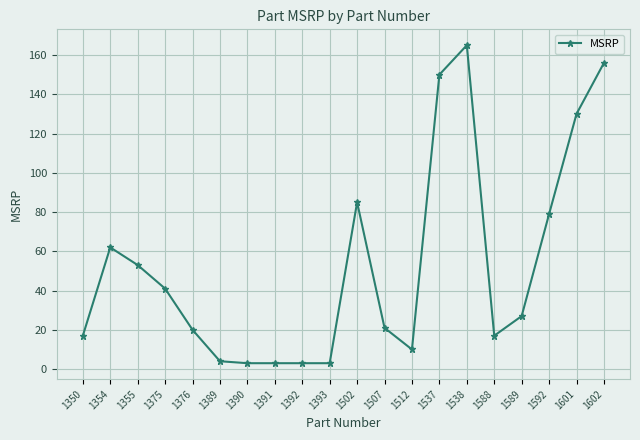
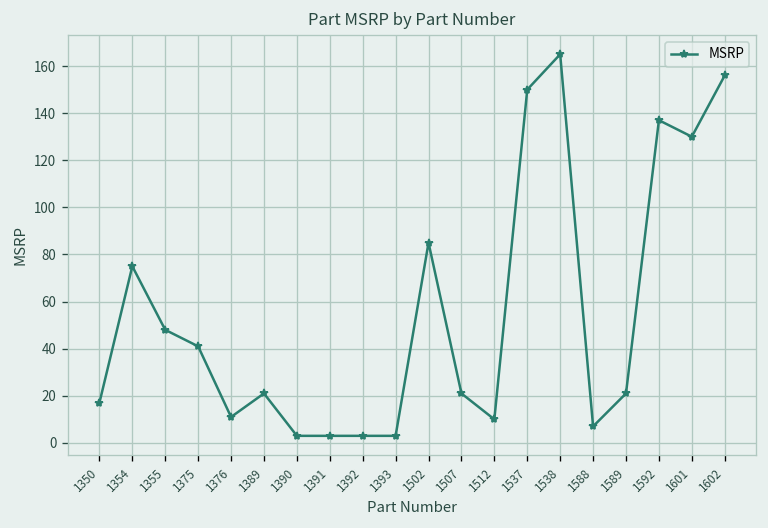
1354: 62 -> 75
1355: 53 -> 48
1376: 20 -> 11
1389: 4 -> 21
1588: 17 -> 7
1589: 27 -> 21
1592: 79 -> 137
